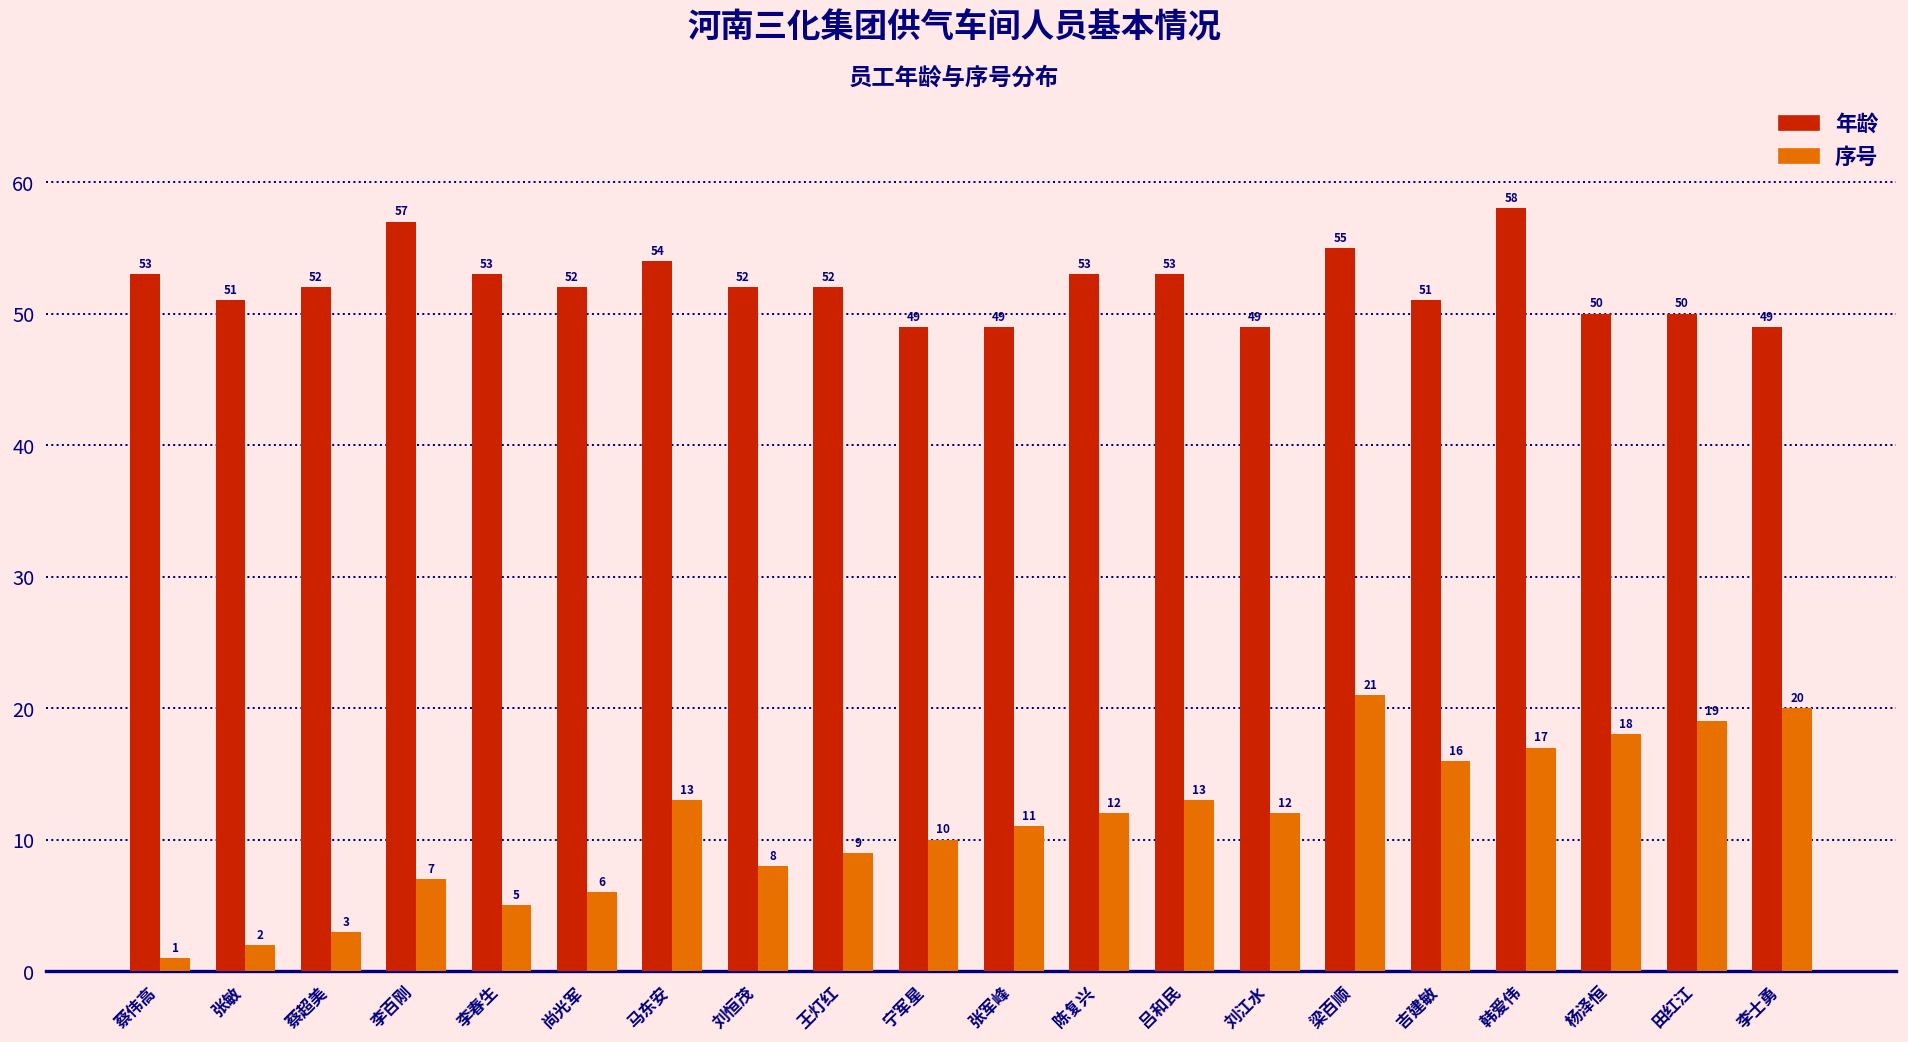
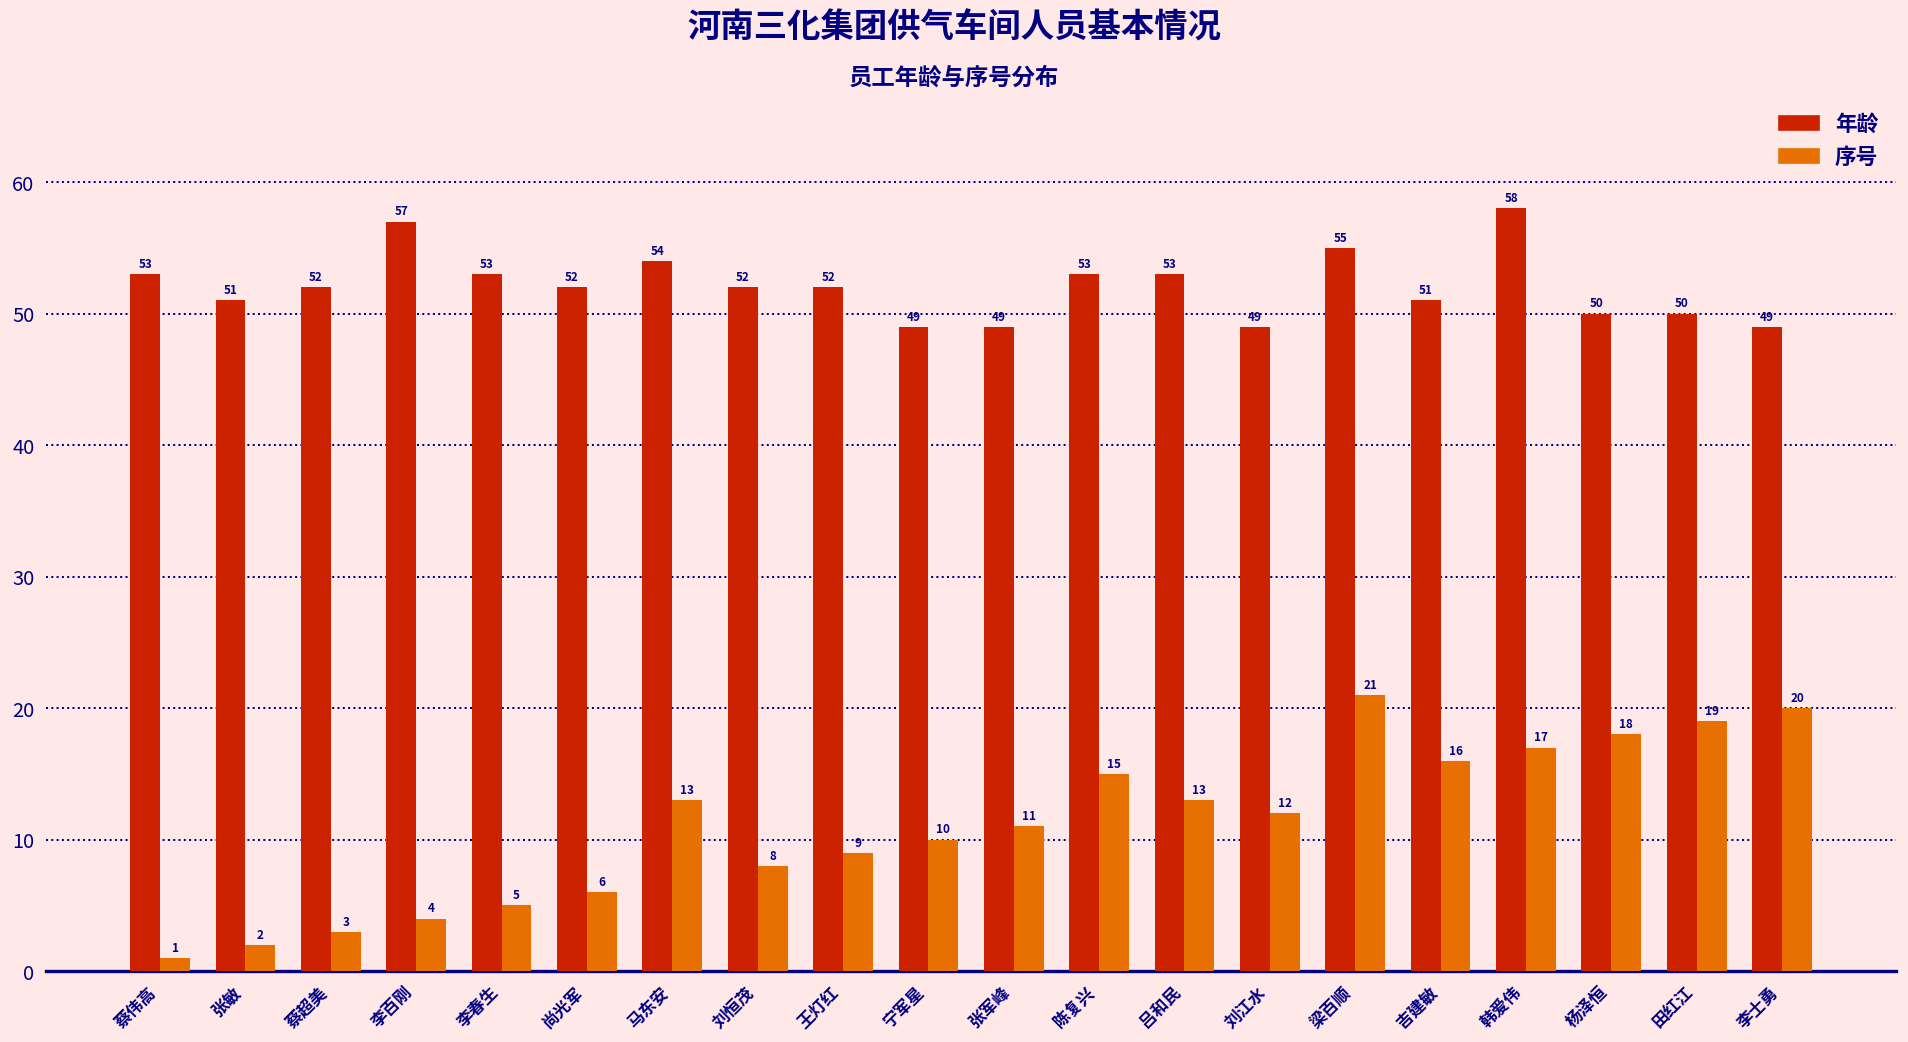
序号, 李百刚: 7 -> 4
序号, 陈复兴: 12 -> 15
